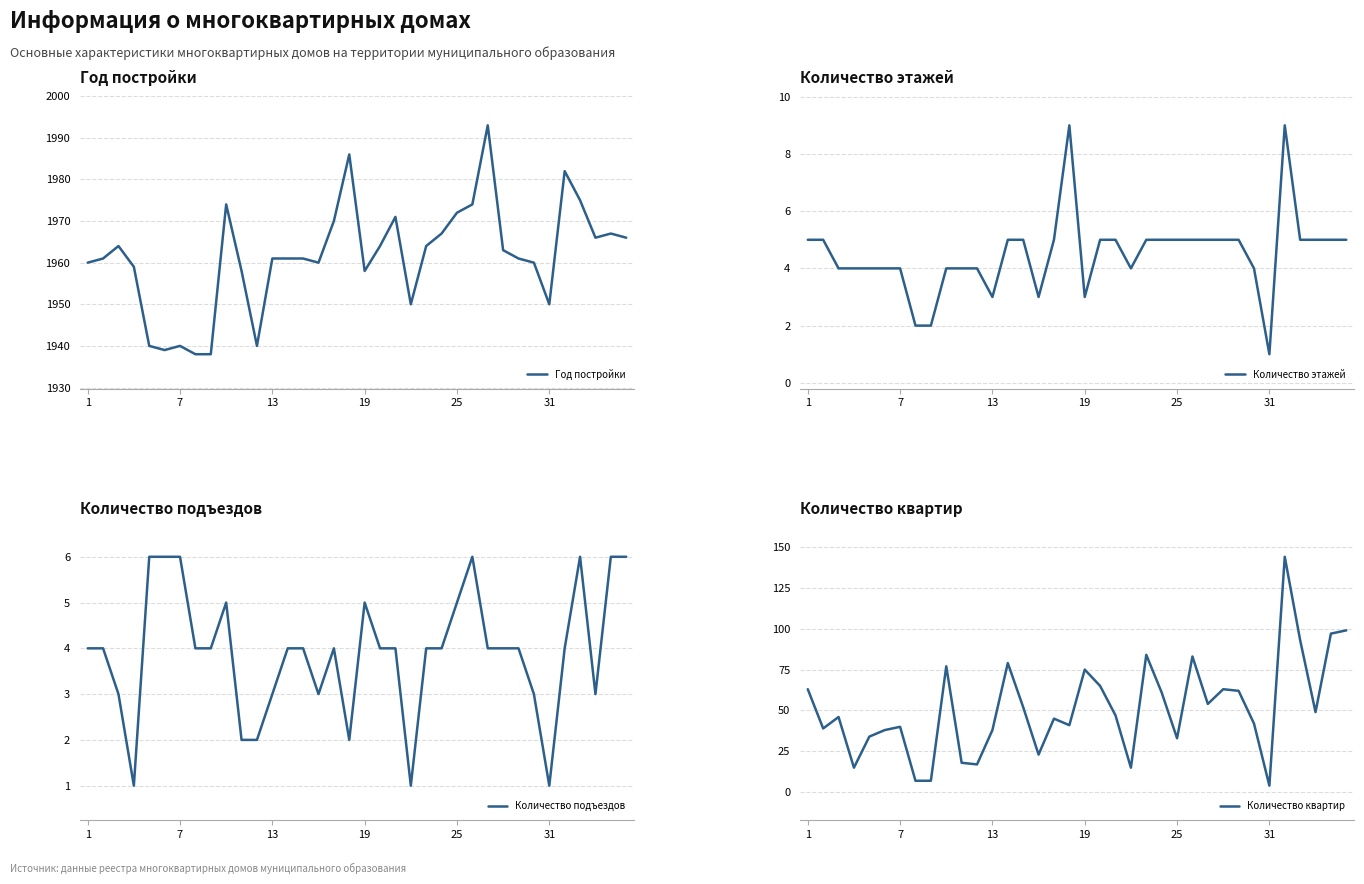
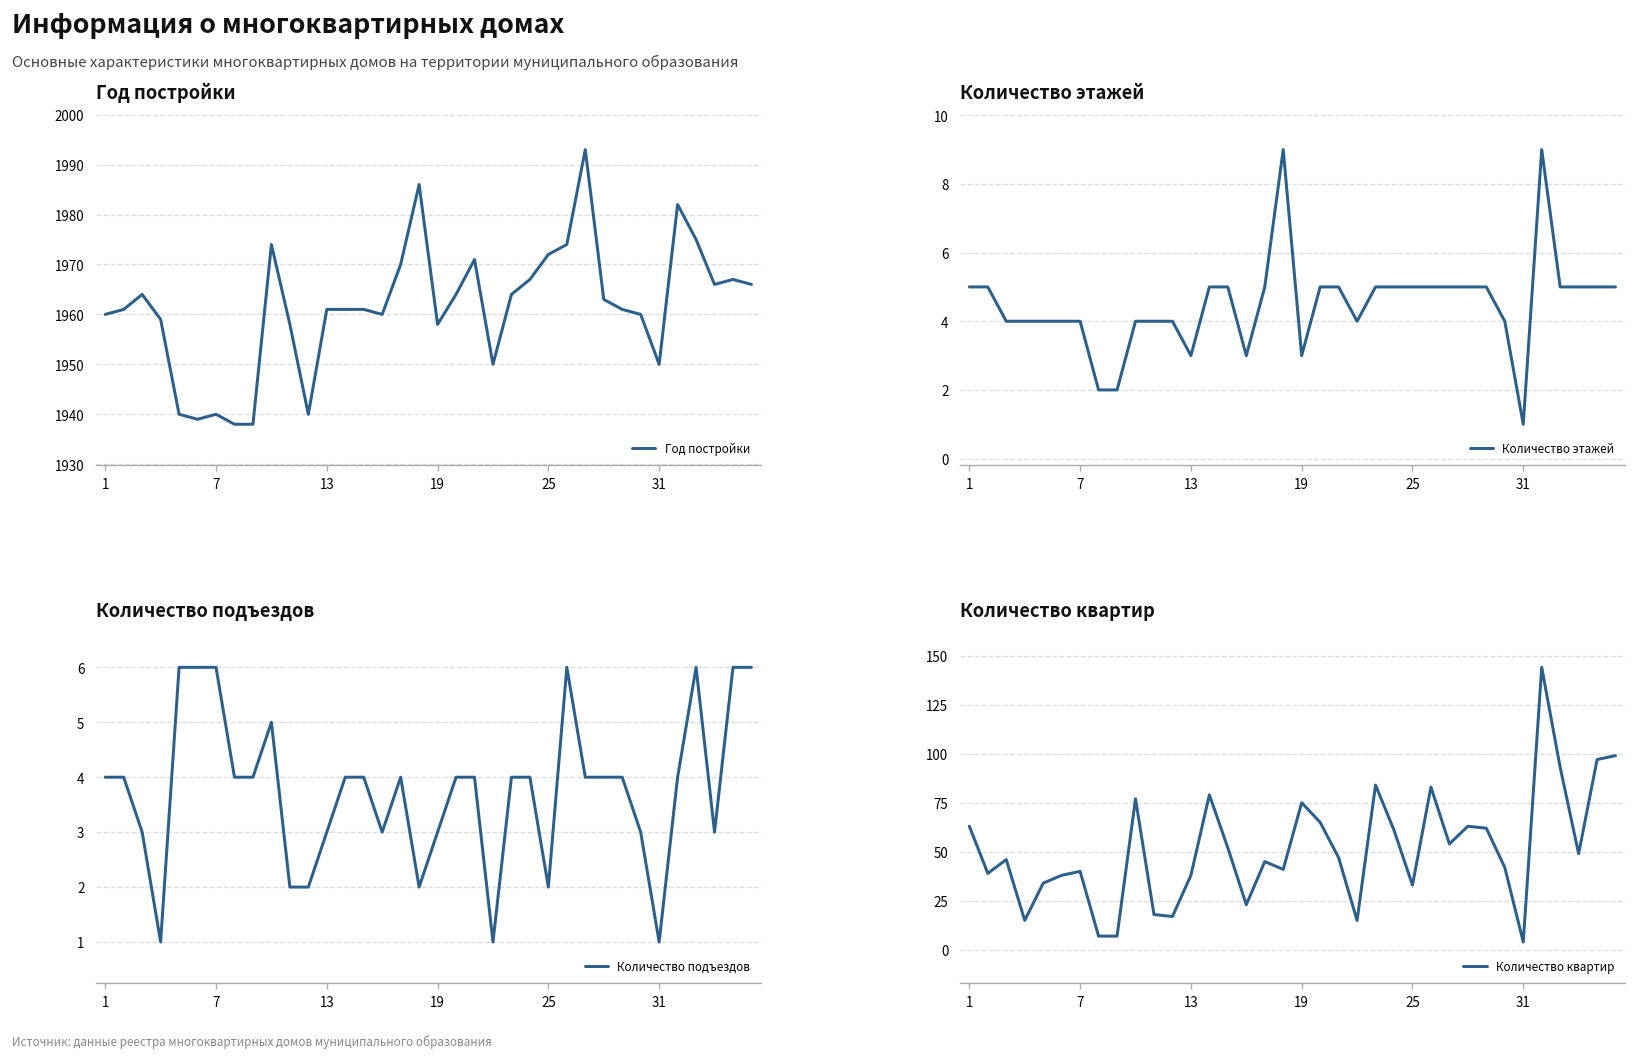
Количество подъездов, 19: 5 -> 3
Количество подъездов, 25: 5 -> 2
